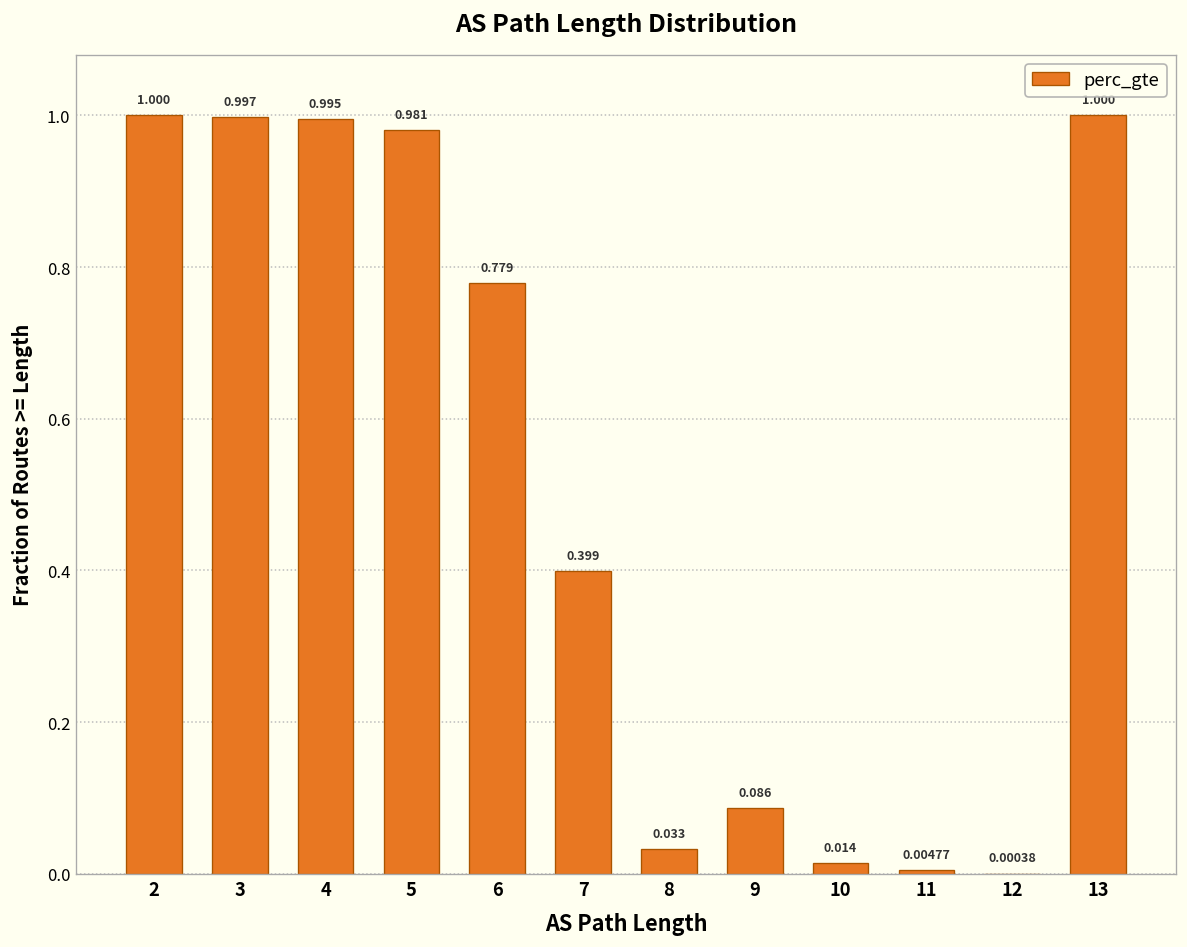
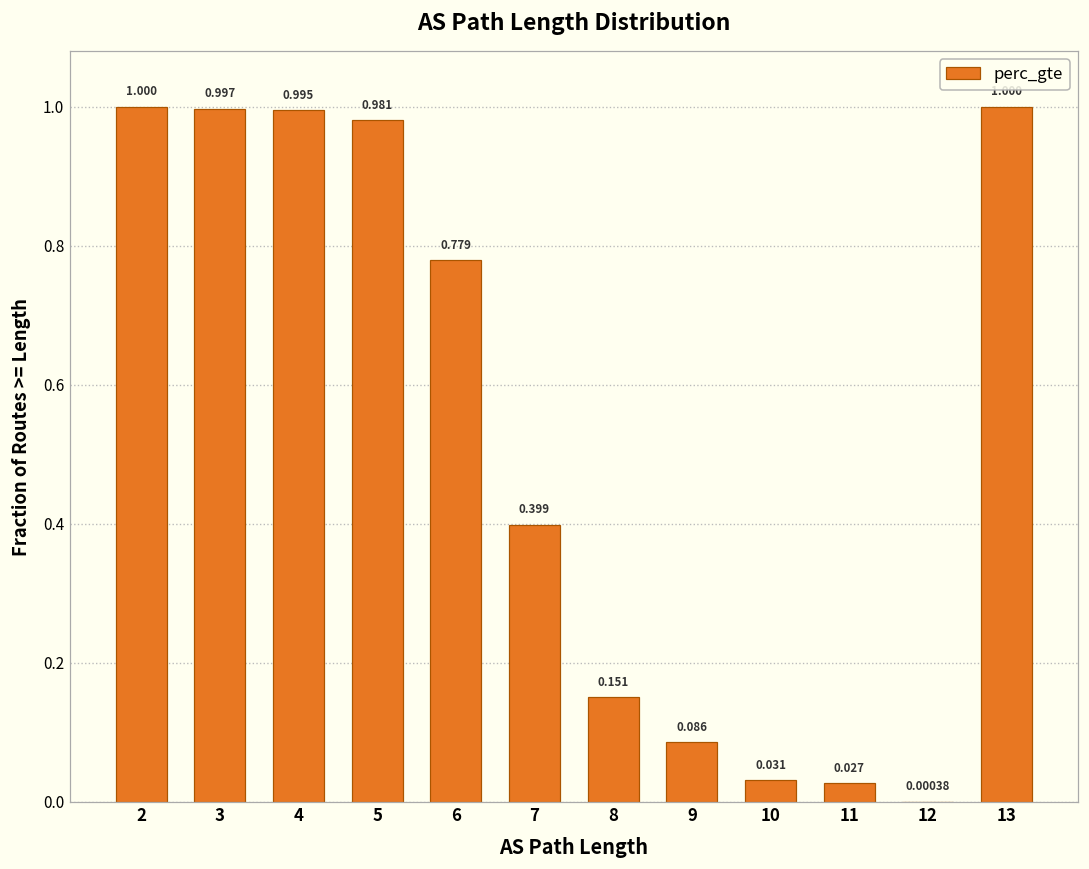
8: 0.033 -> 0.151
10: 0.014 -> 0.031
11: 0.00477 -> 0.027
